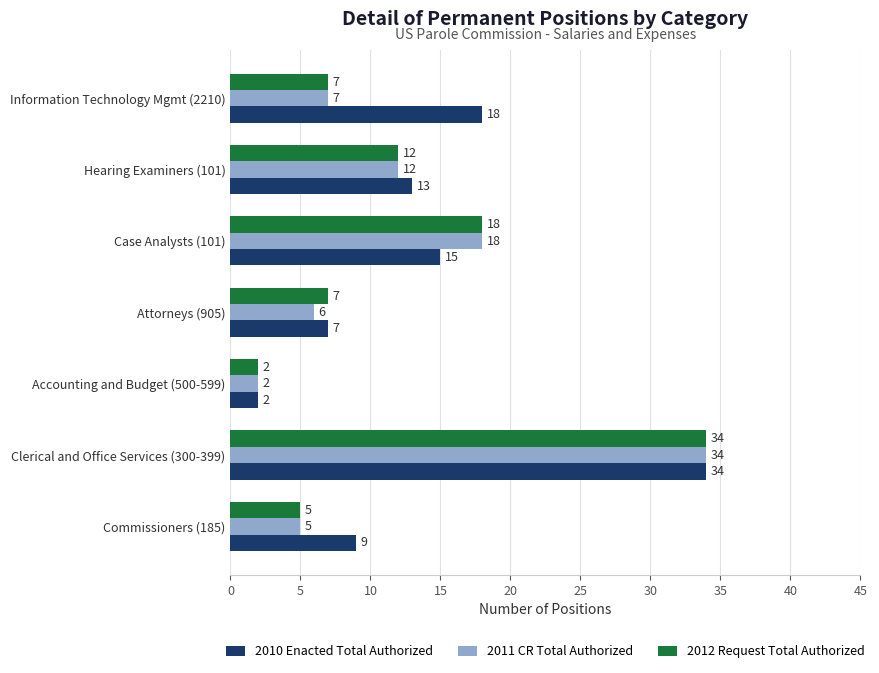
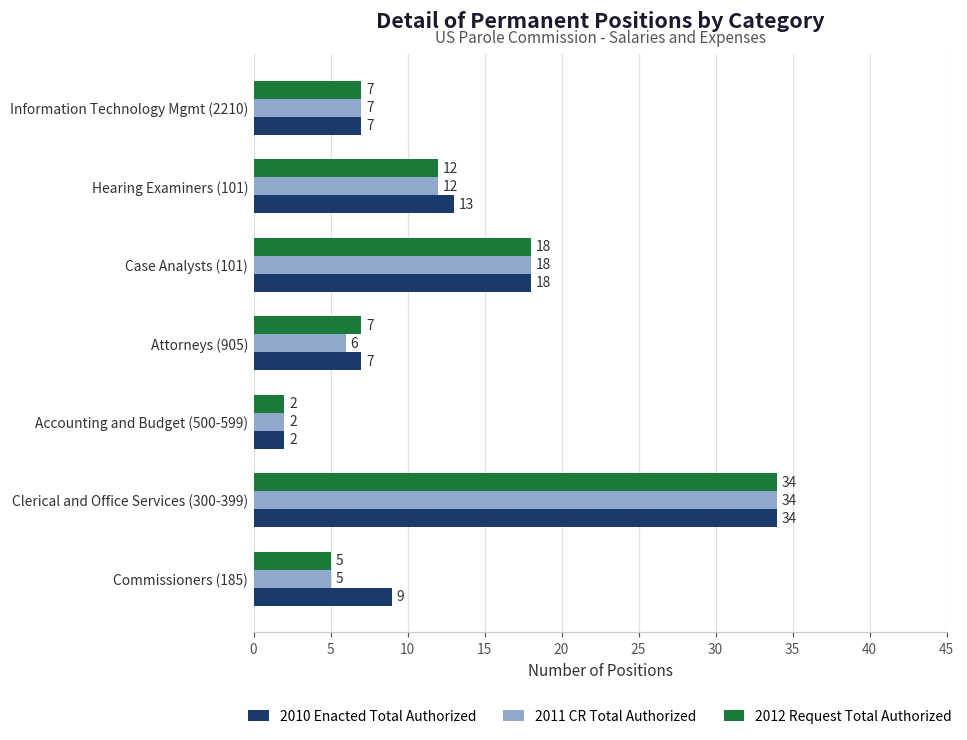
2010 Enacted Total Authorized, Information Technology Mgmt (2210): 18 -> 7
2010 Enacted Total Authorized, Case Analysts (101): 15 -> 18
